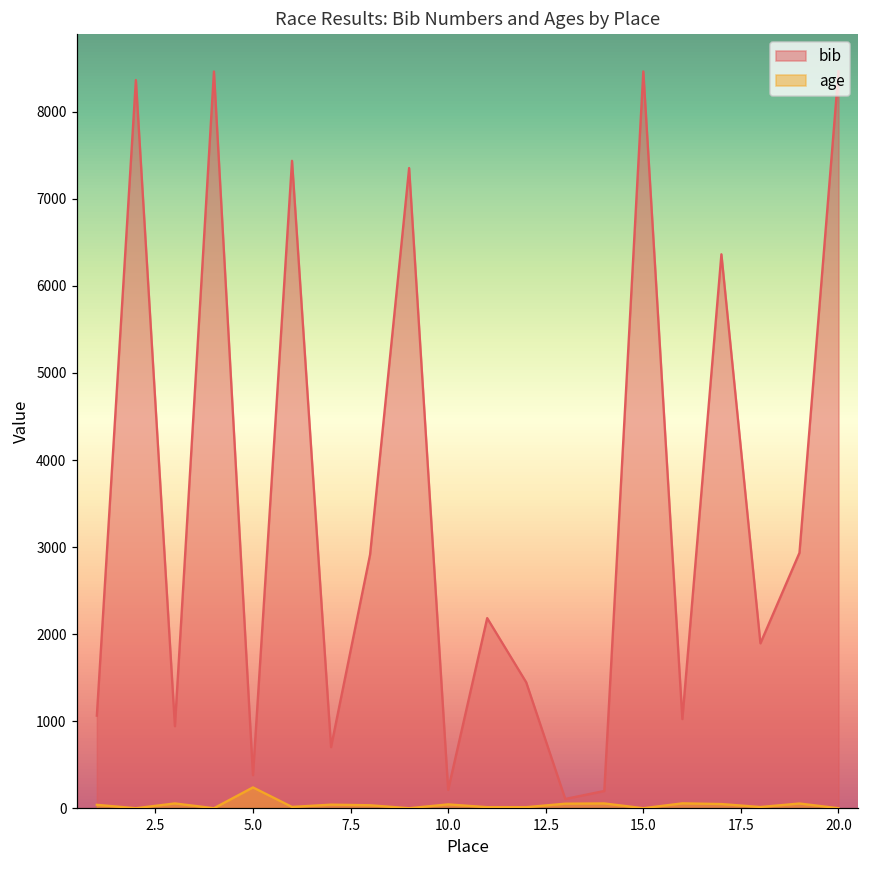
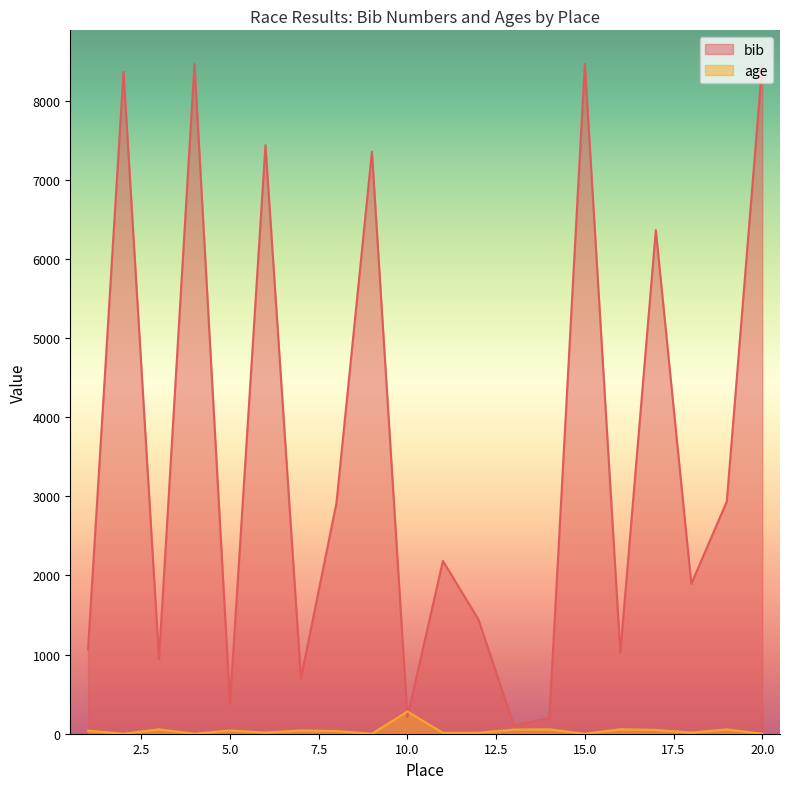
age, 5.0: 200 -> 0
age, 10.0: 0 -> 300
